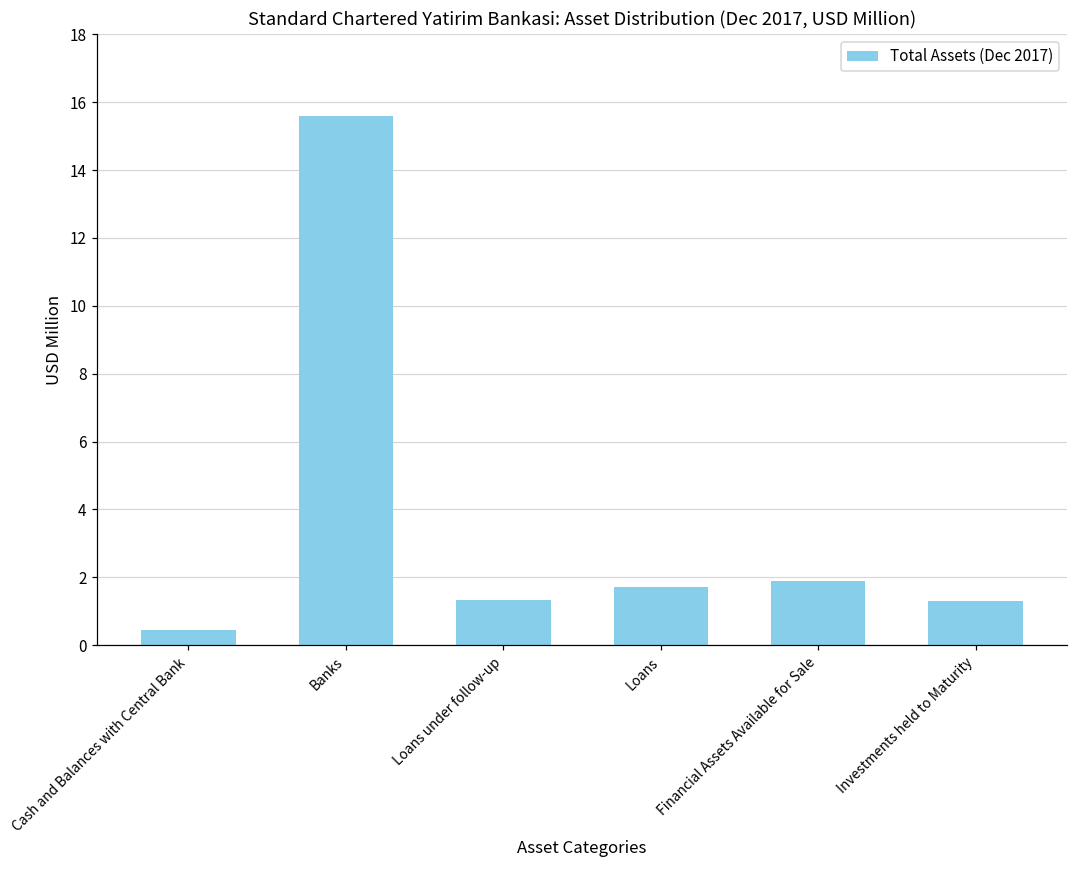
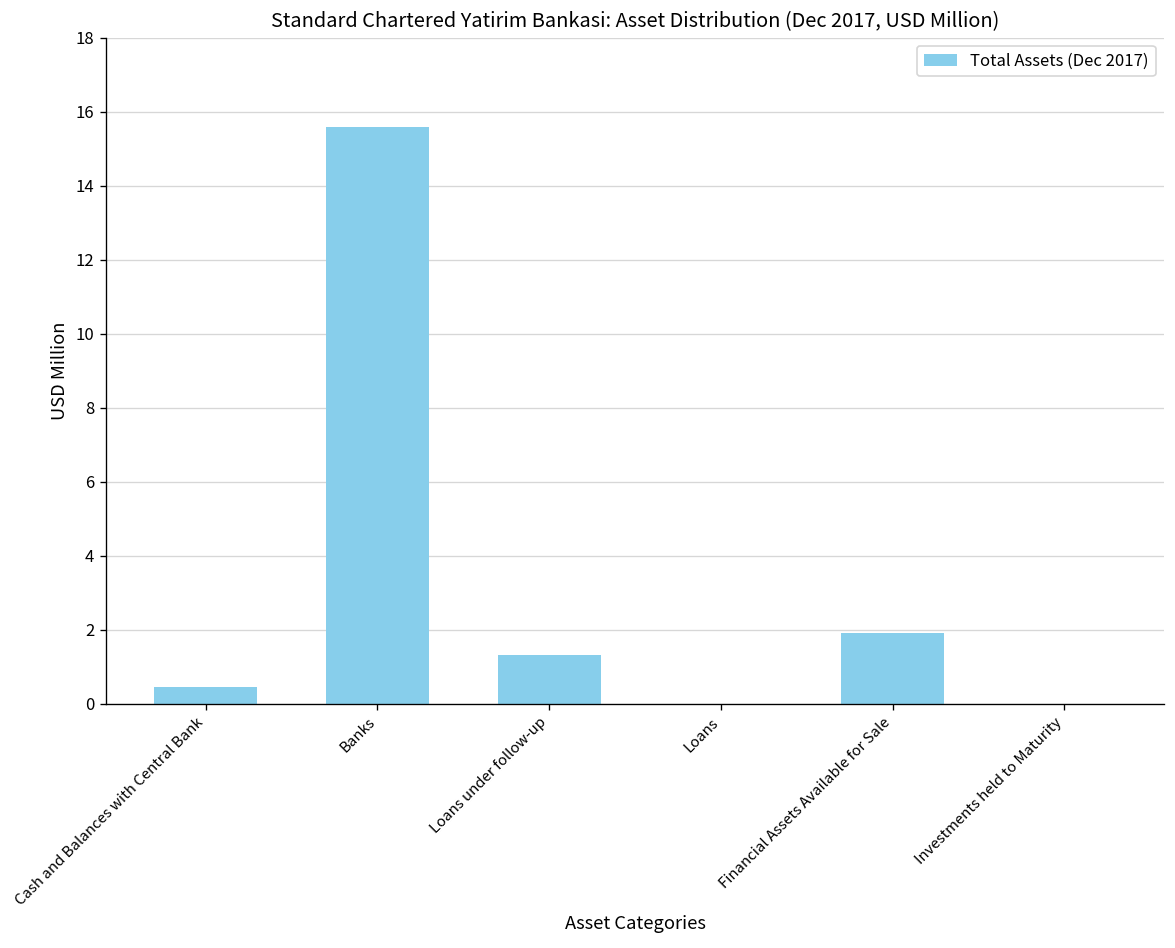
Loans: 1.7 -> 0.0
Investments held to Maturity: 1.3 -> 0.0
